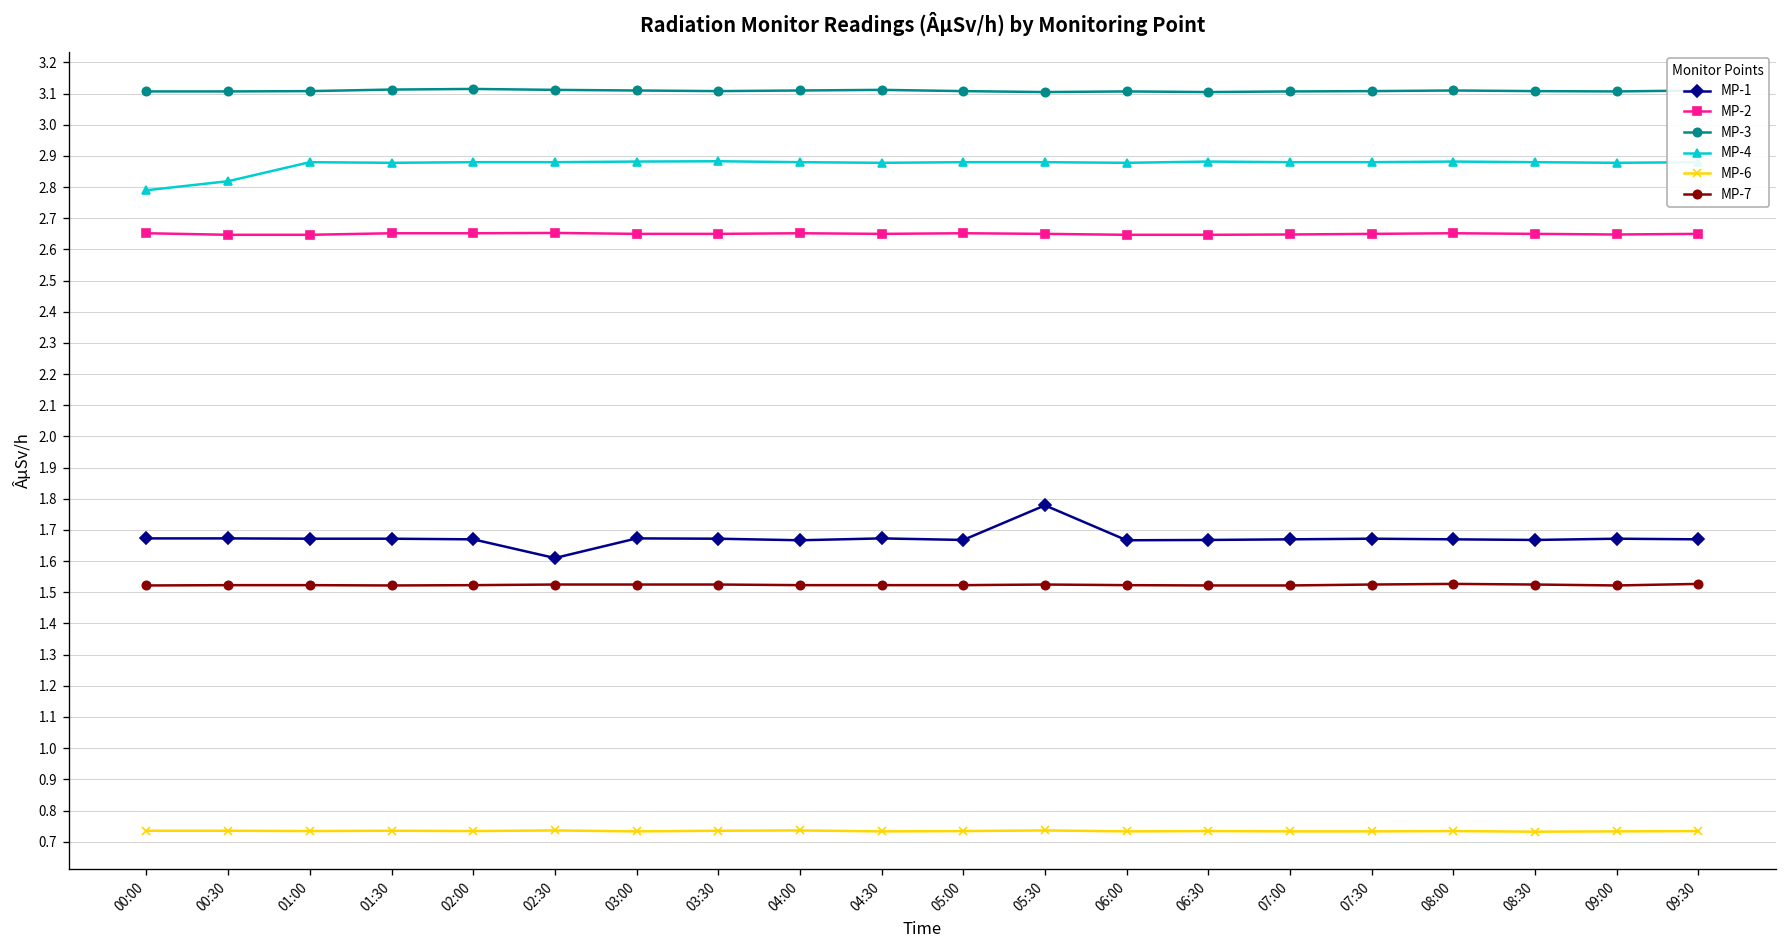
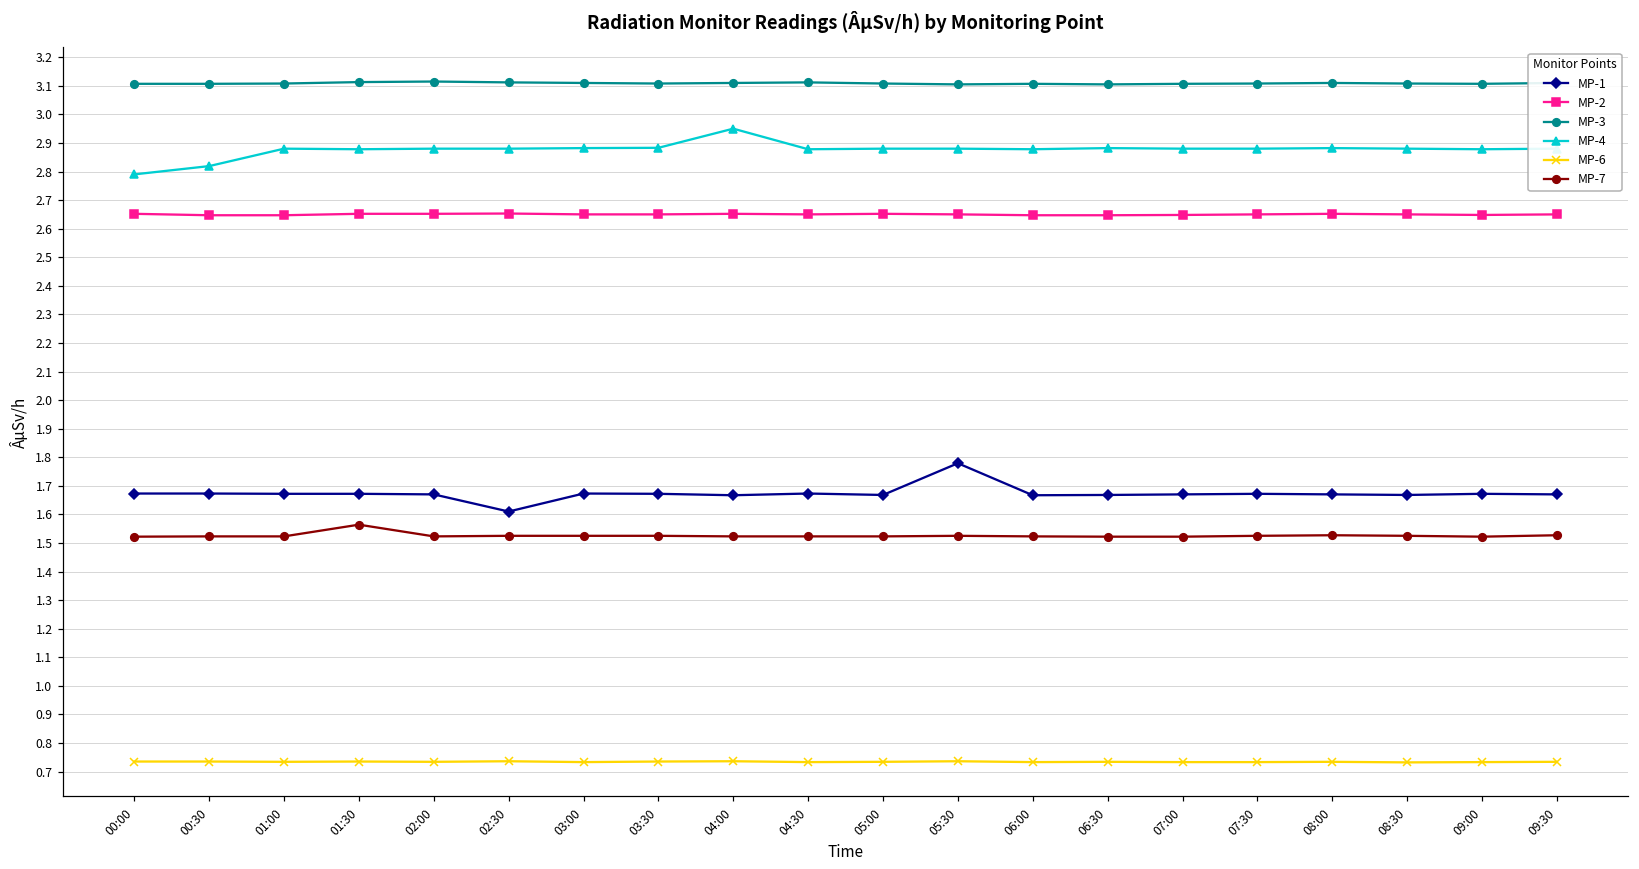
MP-7, 01:30: 1.52 -> 1.56
MP-4, 04:00: 2.88 -> 2.95
